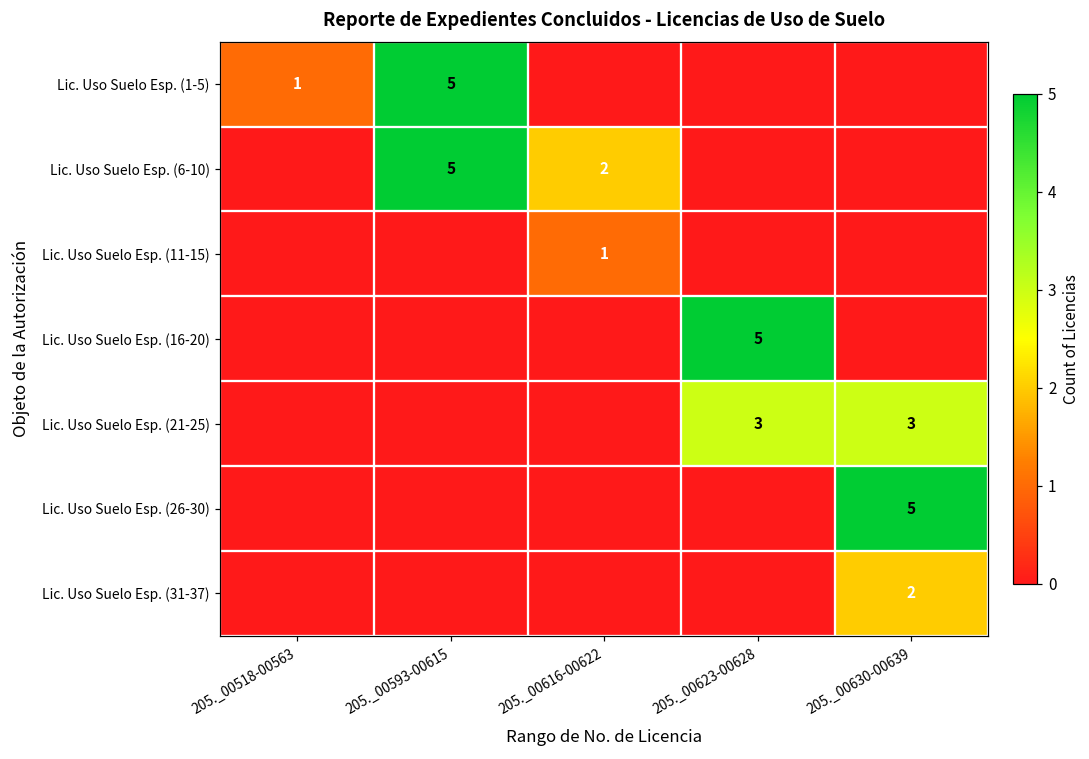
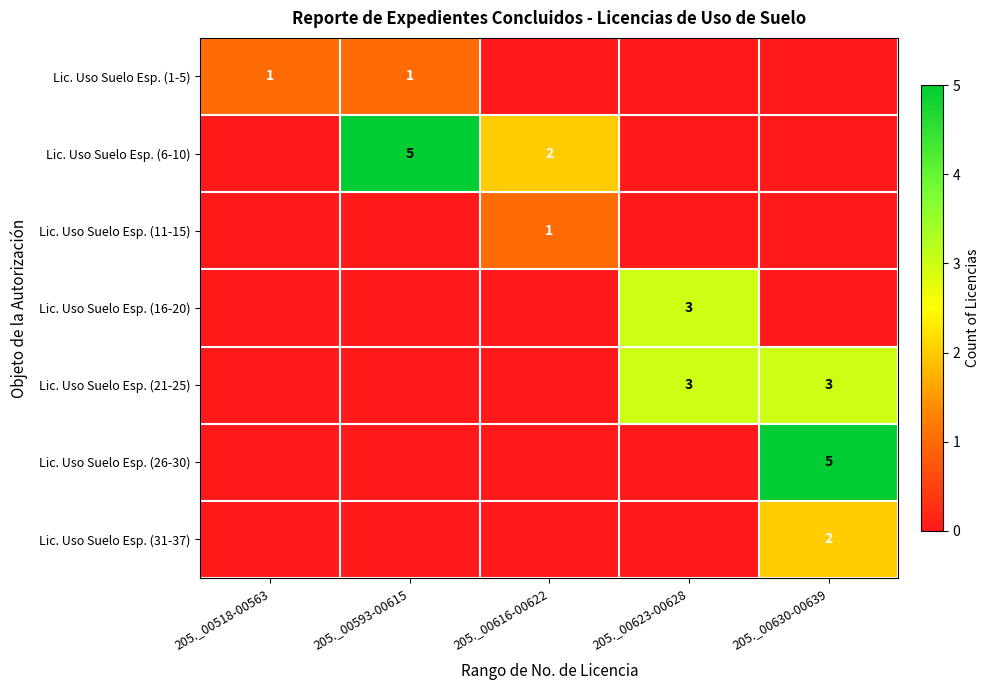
Lic. Uso Suelo Esp. (1-5), 205._00593-00615: 5 -> 1
Lic. Uso Suelo Esp. (16-20), 205._00623-00628: 5 -> 3
